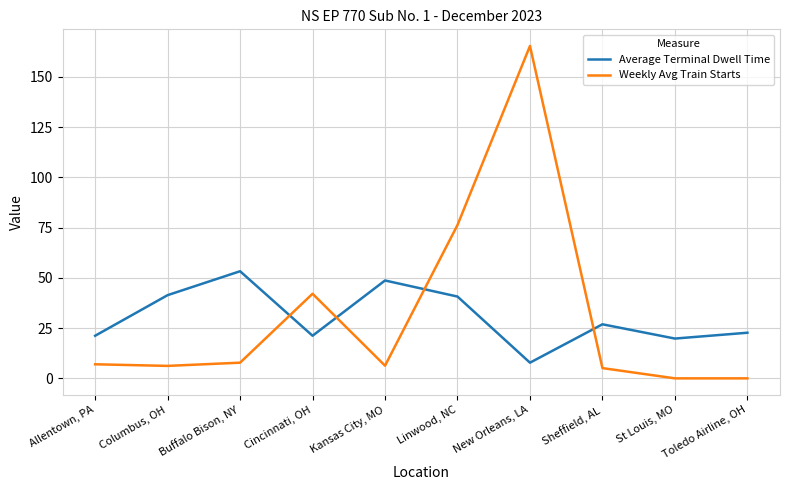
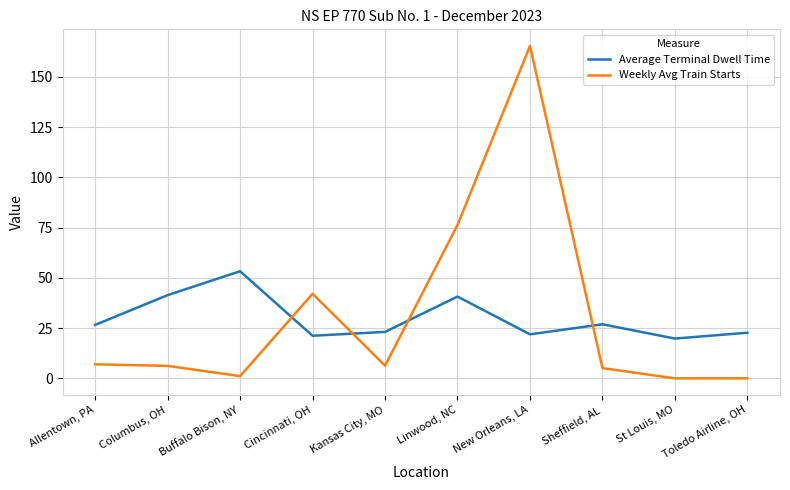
Average Terminal Dwell Time, Allentown, PA: 21 -> 27
Weekly Avg Train Starts, Buffalo Bison, NY: 8 -> 1
Average Terminal Dwell Time, Kansas City, MO: 49 -> 23
Average Terminal Dwell Time, New Orleans, LA: 8 -> 22
